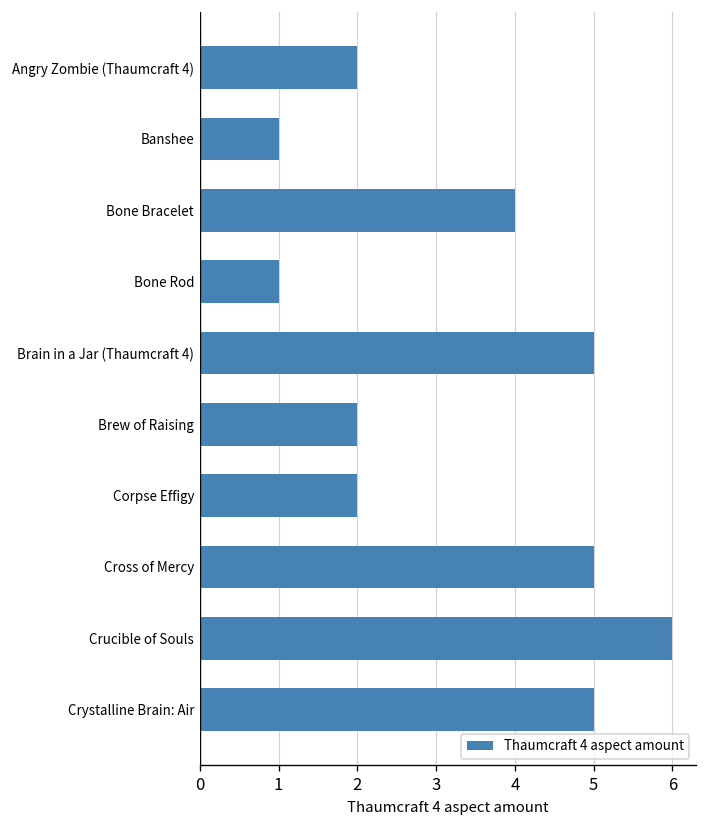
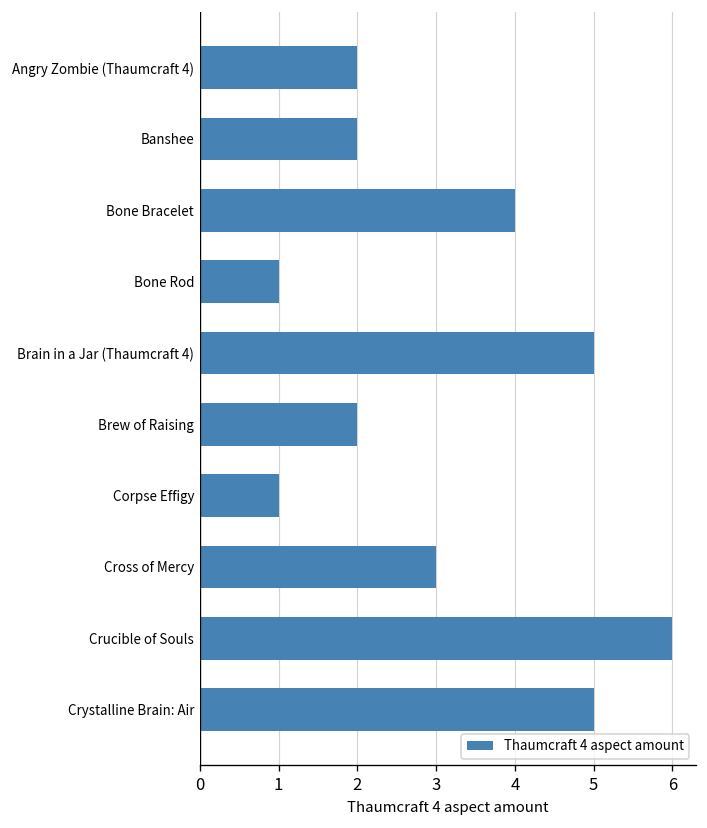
Banshee: 1 -> 2
Corpse Effigy: 2 -> 1
Cross of Mercy: 5 -> 3
